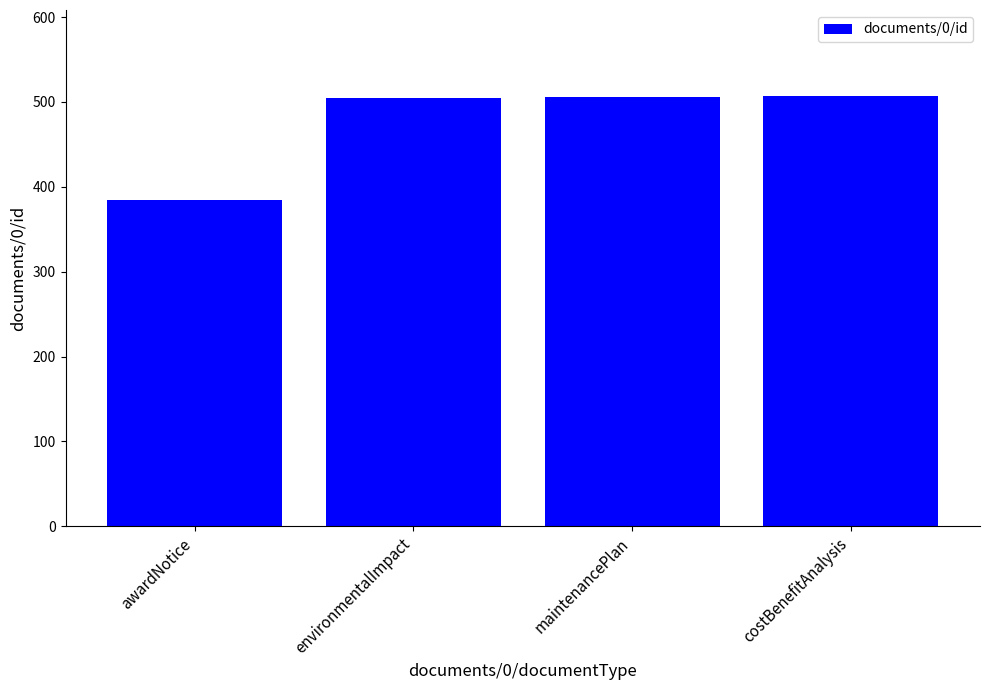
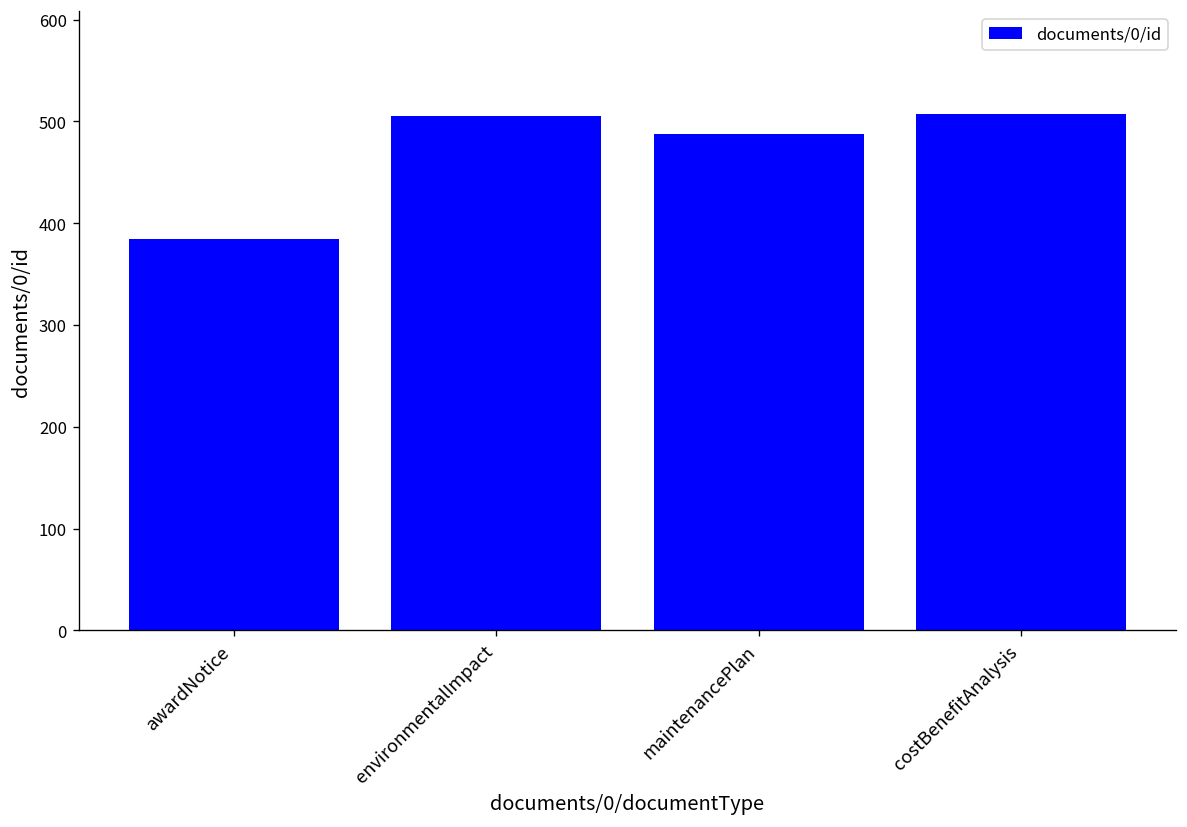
maintenancePlan: 510 -> 490
